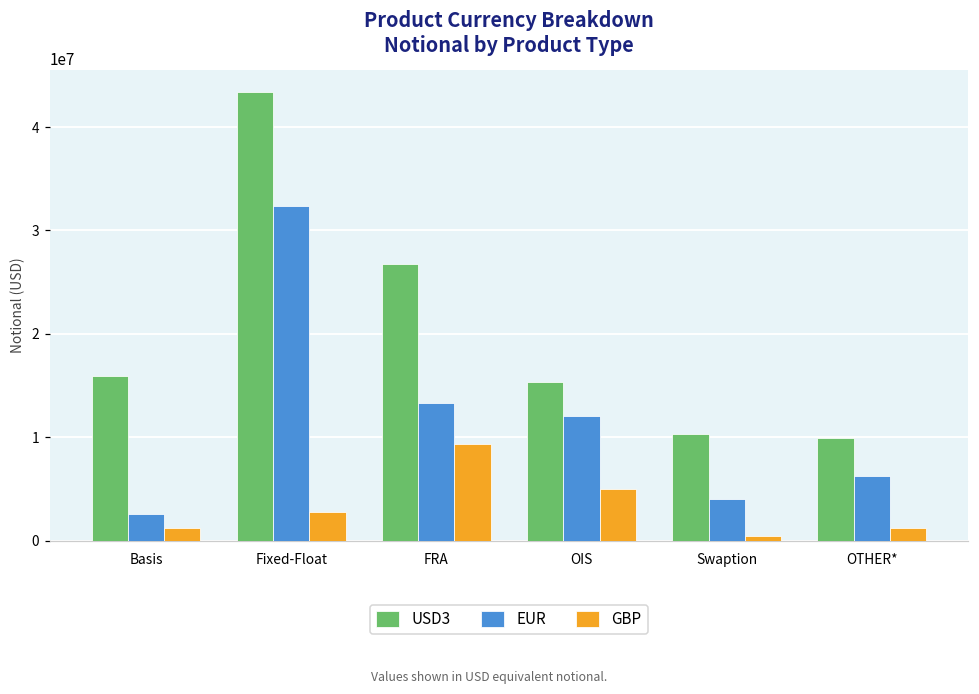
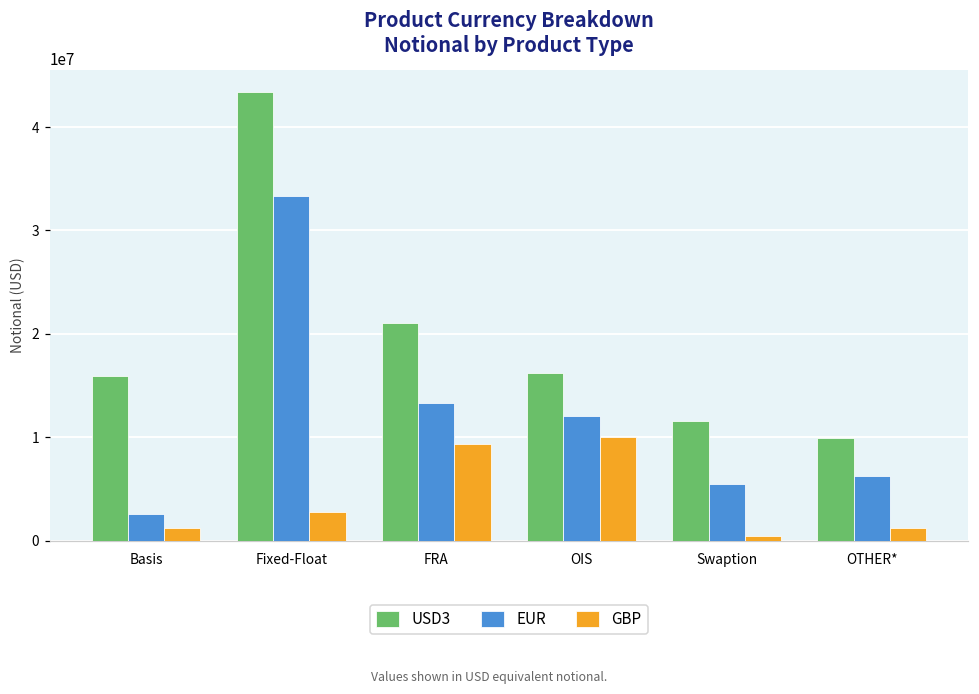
EUR, Fixed-Float: 32000000 -> 33000000
USD3, FRA: 27000000 -> 21000000
USD3, OIS: 15000000 -> 16000000
GBP, OIS: 5000000 -> 10000000
USD3, Swaption: 10000000 -> 12000000
EUR, Swaption: 4000000 -> 5000000
